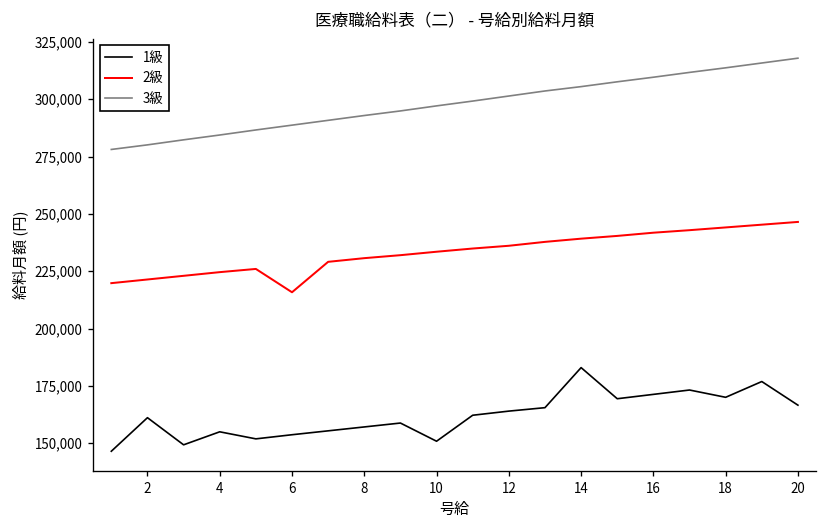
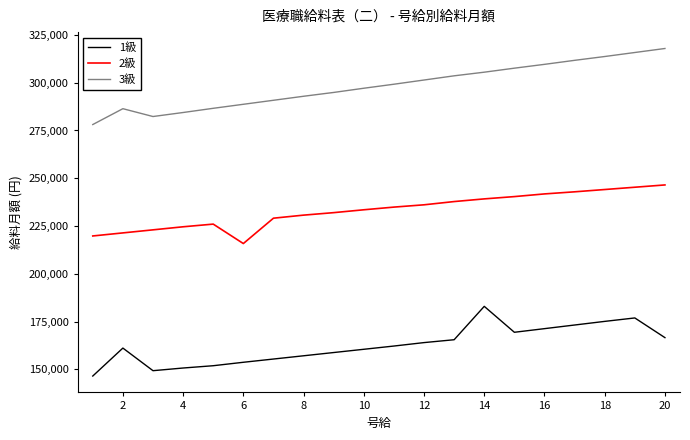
3級, 2: 280,000 -> 286,000
1級, 4: 155,000 -> 151,000
1級, 10: 151,000 -> 161,000
1級, 18: 170,000 -> 175,000
